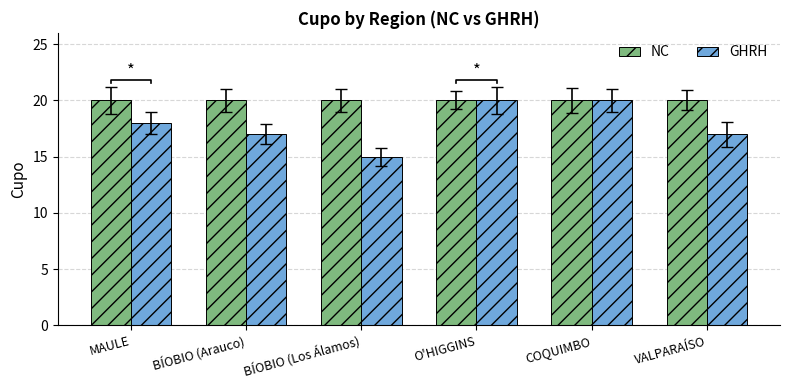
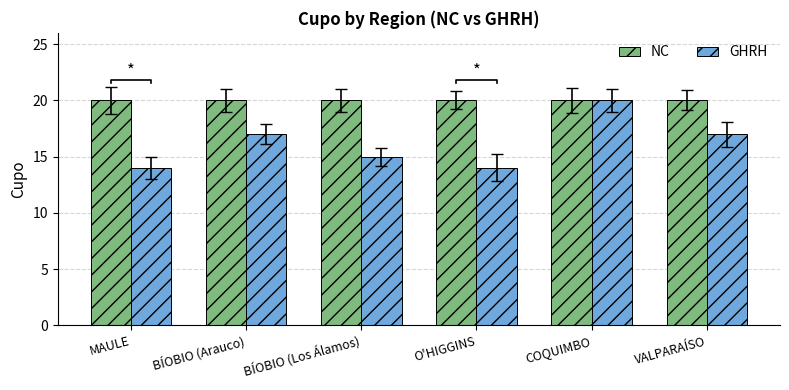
GHRH, MAULE: 18 -> 14
GHRH, O'HIGGINS: 20 -> 14
